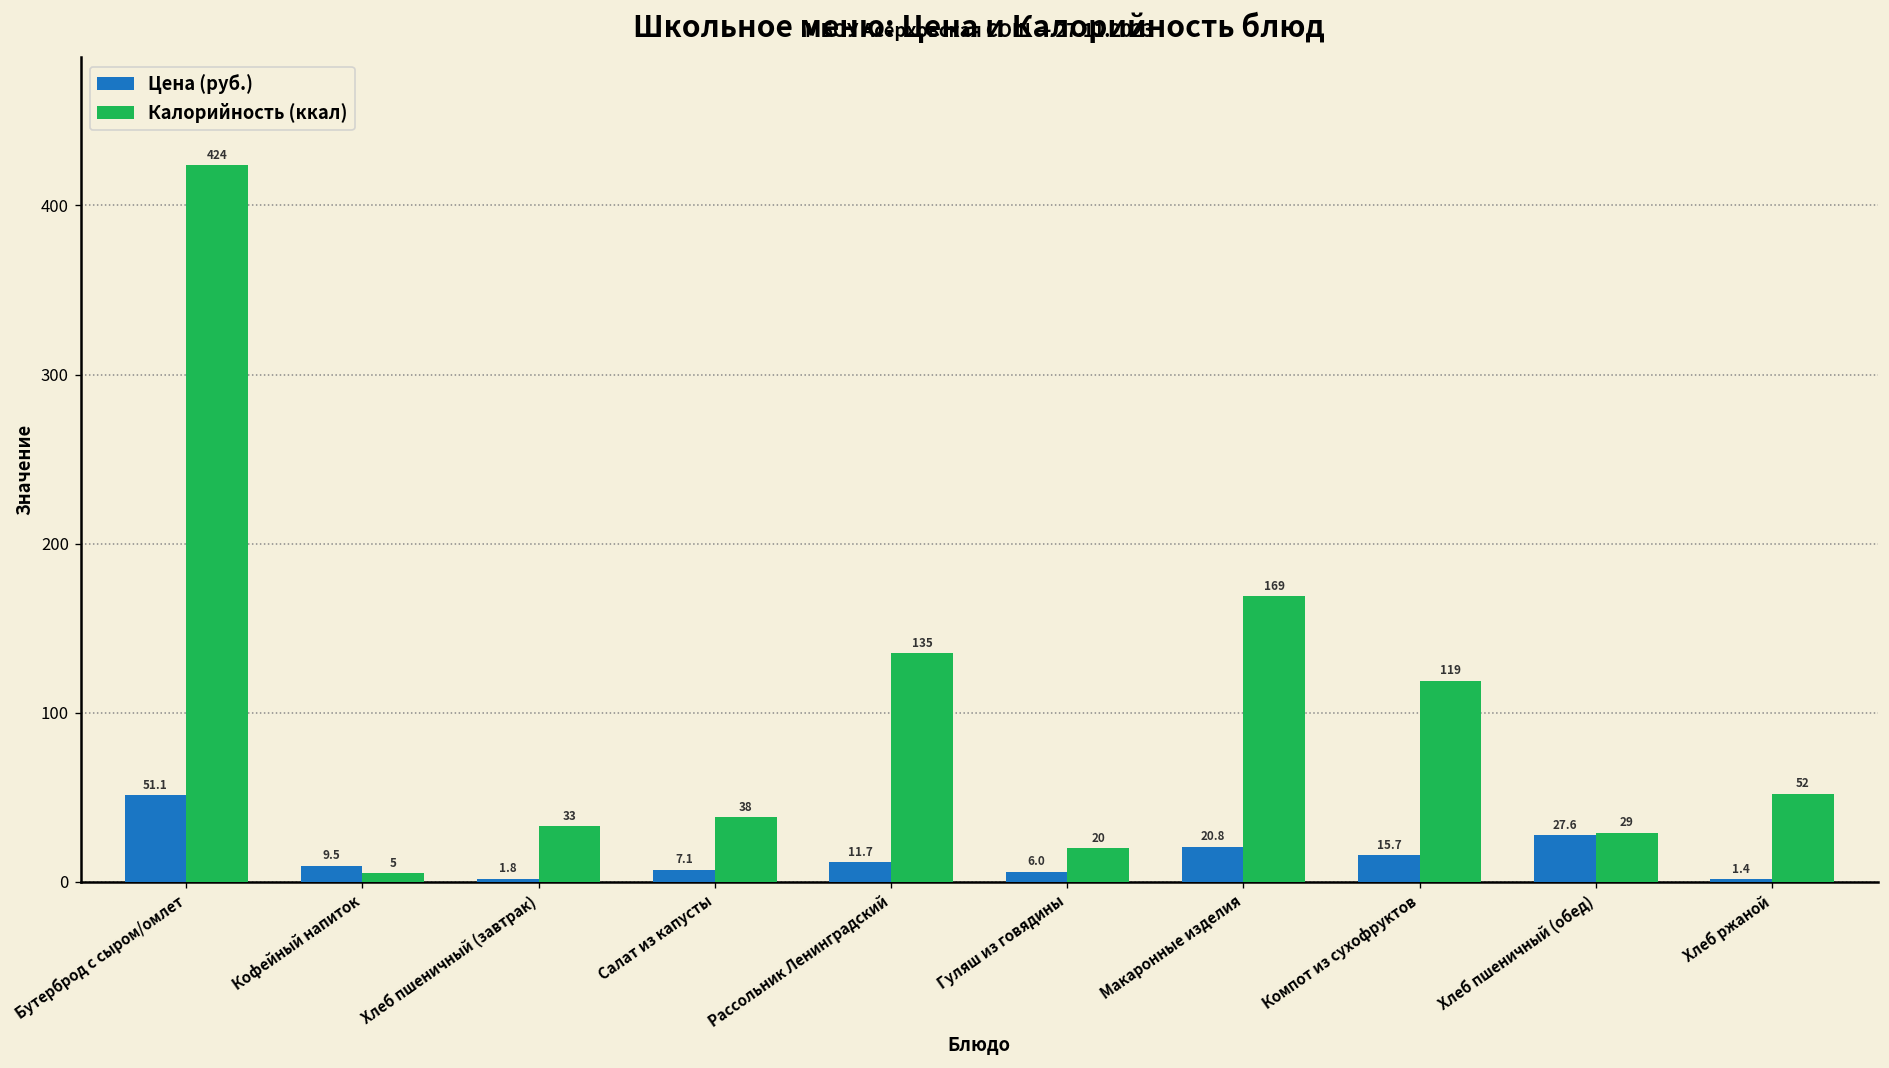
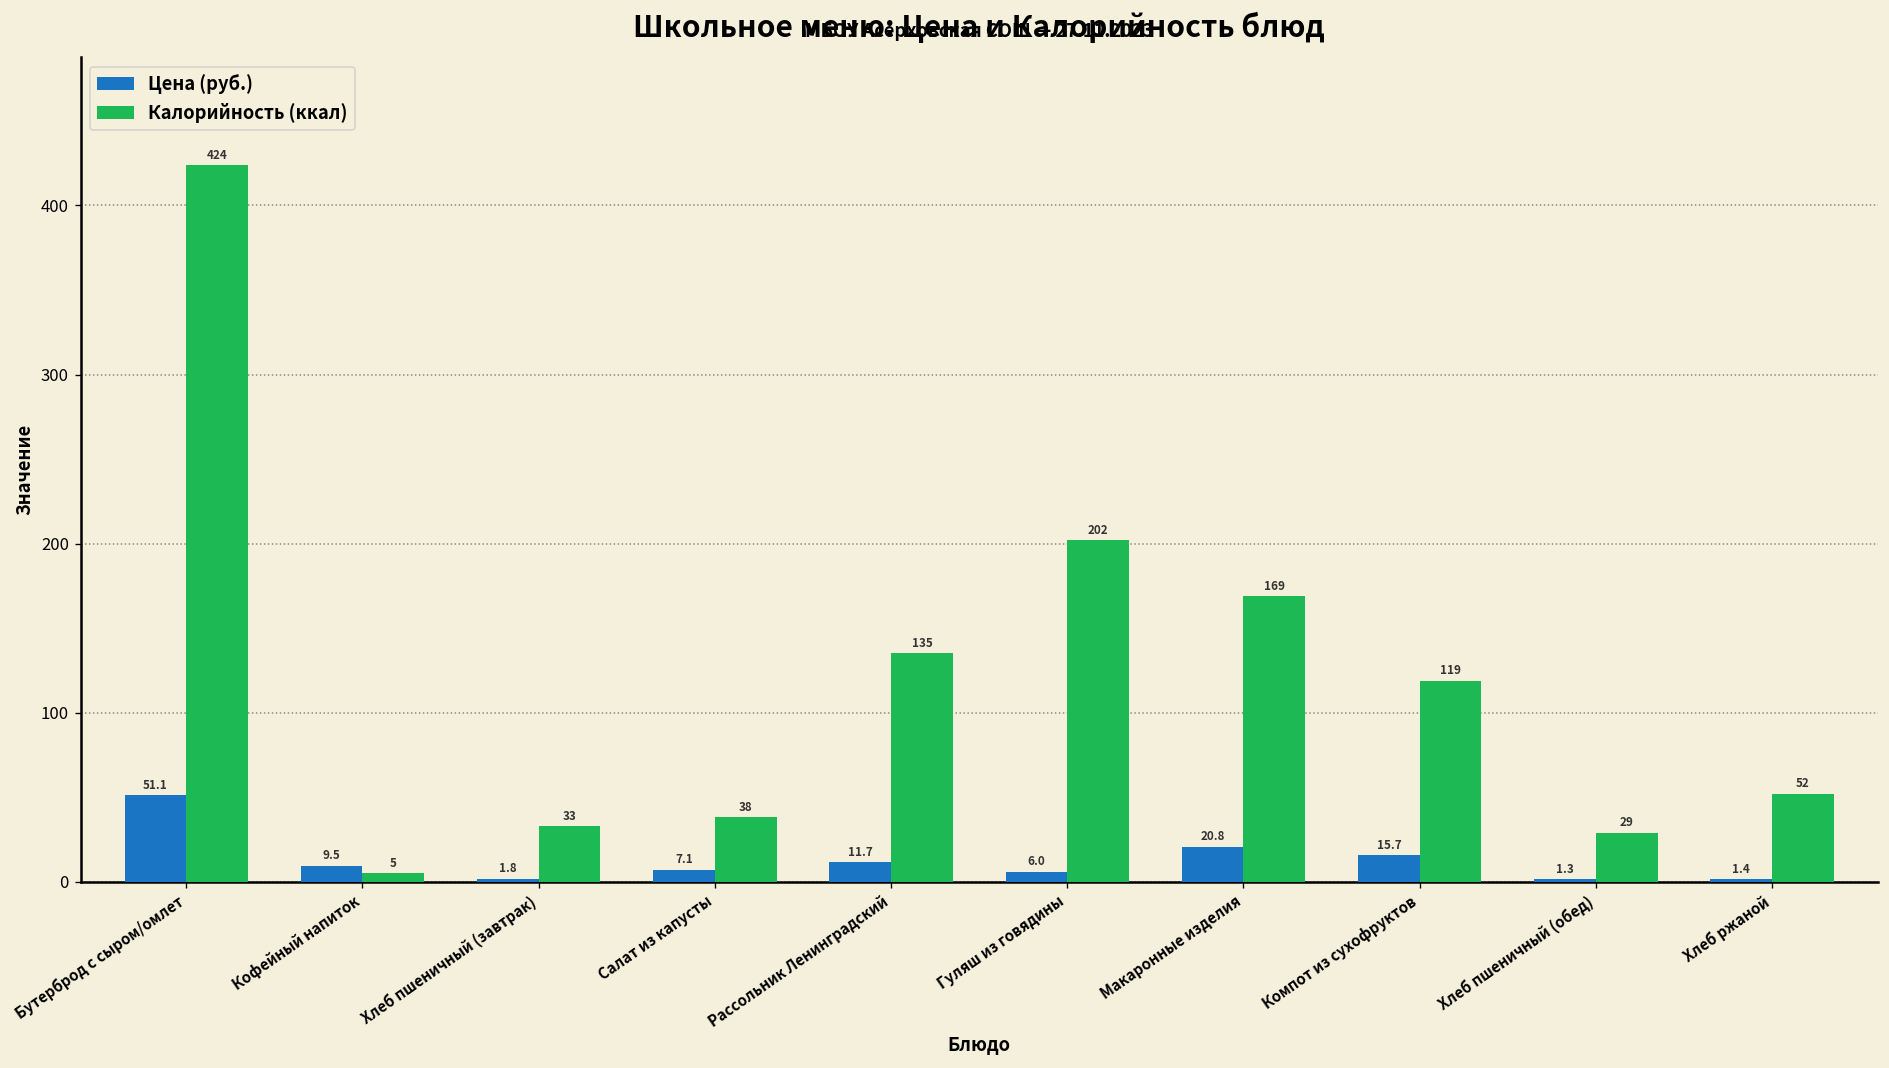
Калорийность (ккал), Гуляш из говядины: 20 -> 202
Цена (руб.), Хлеб пшеничный (обед): 27.6 -> 1.3
